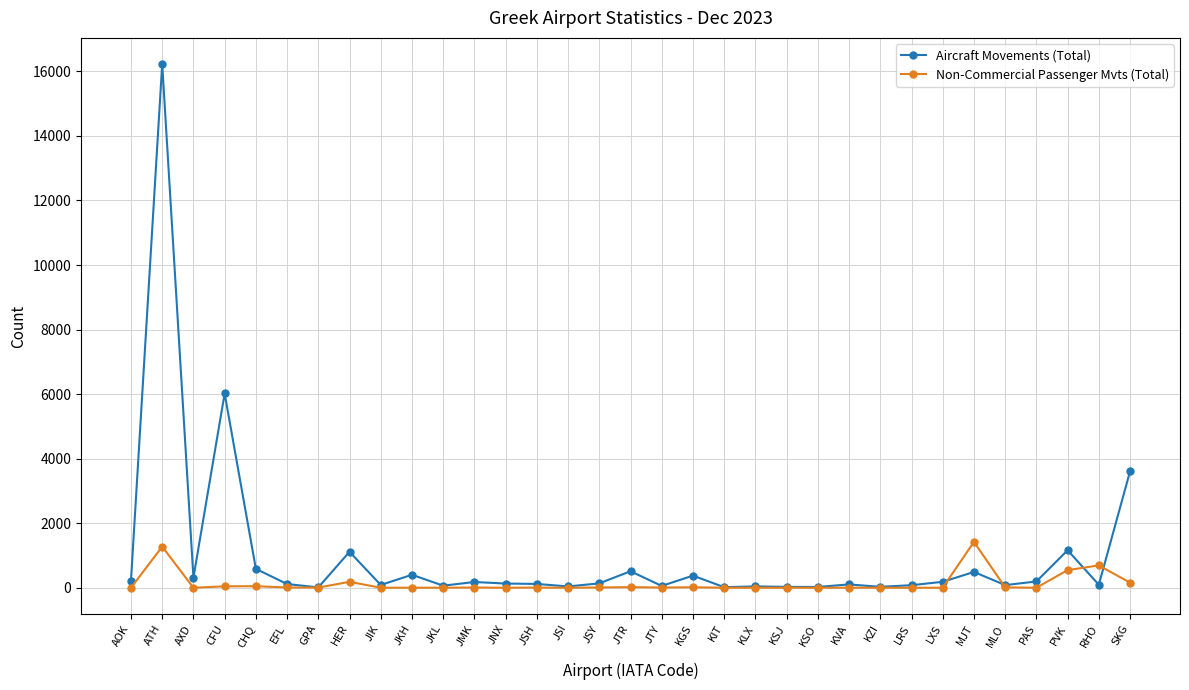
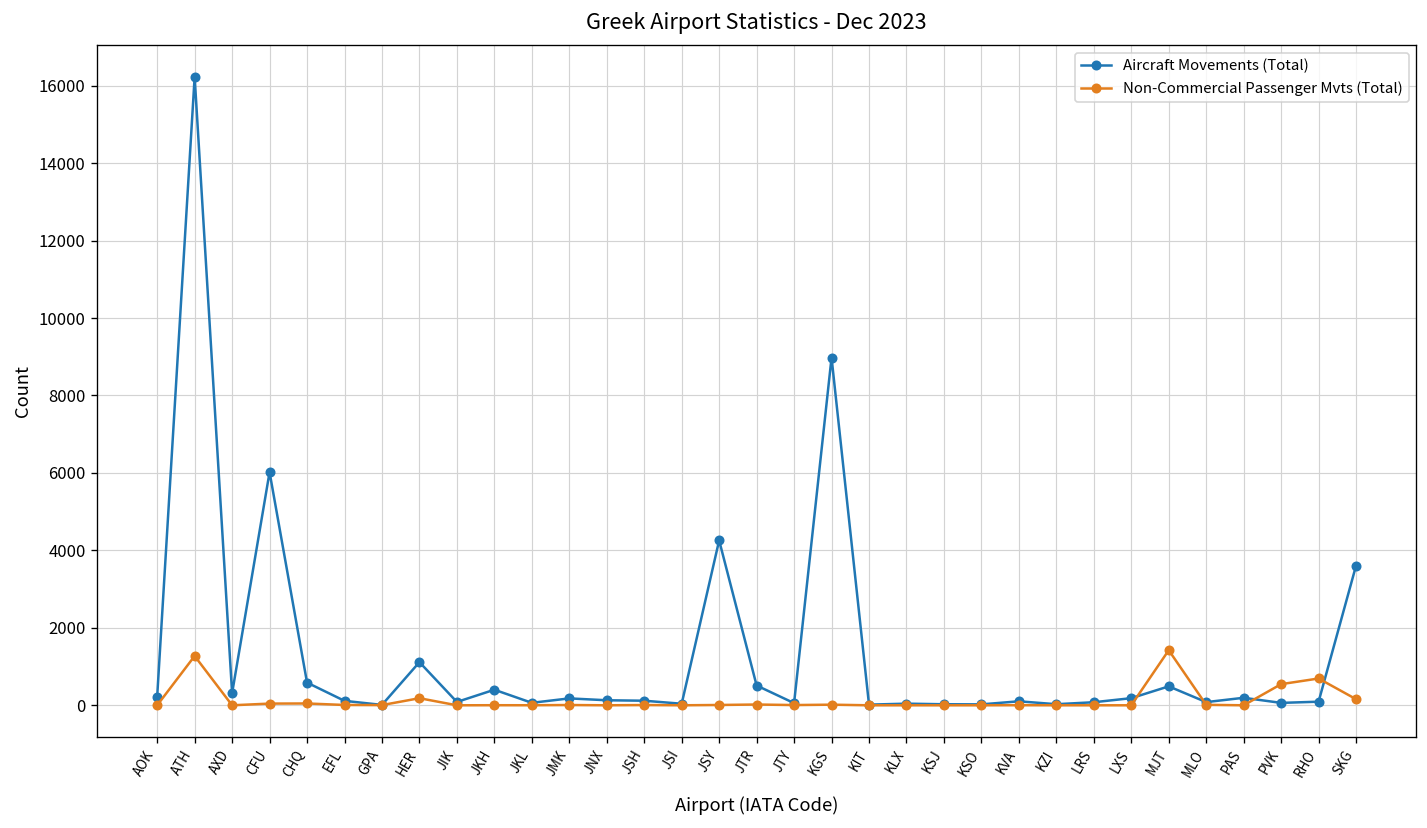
Aircraft Movements (Total), JSY: 100 -> 4300
Aircraft Movements (Total), KGS: 400 -> 9000
Aircraft Movements (Total), PVK: 1200 -> 100
